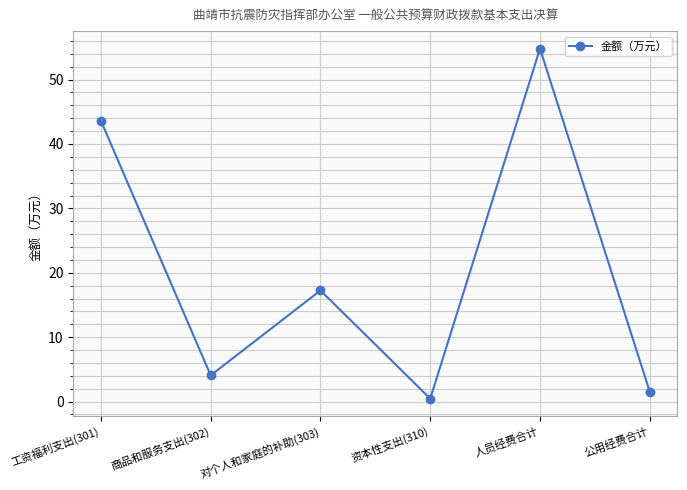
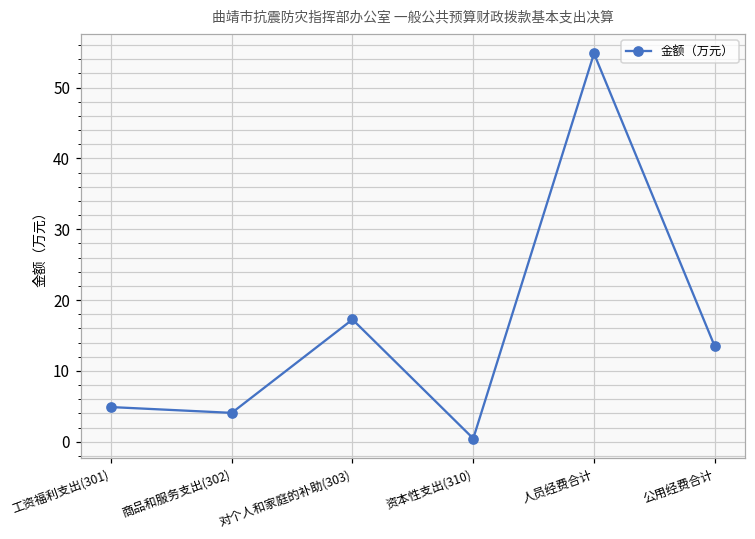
工资福利支出(301): 44 -> 5
公用经费合计: 2 -> 13
